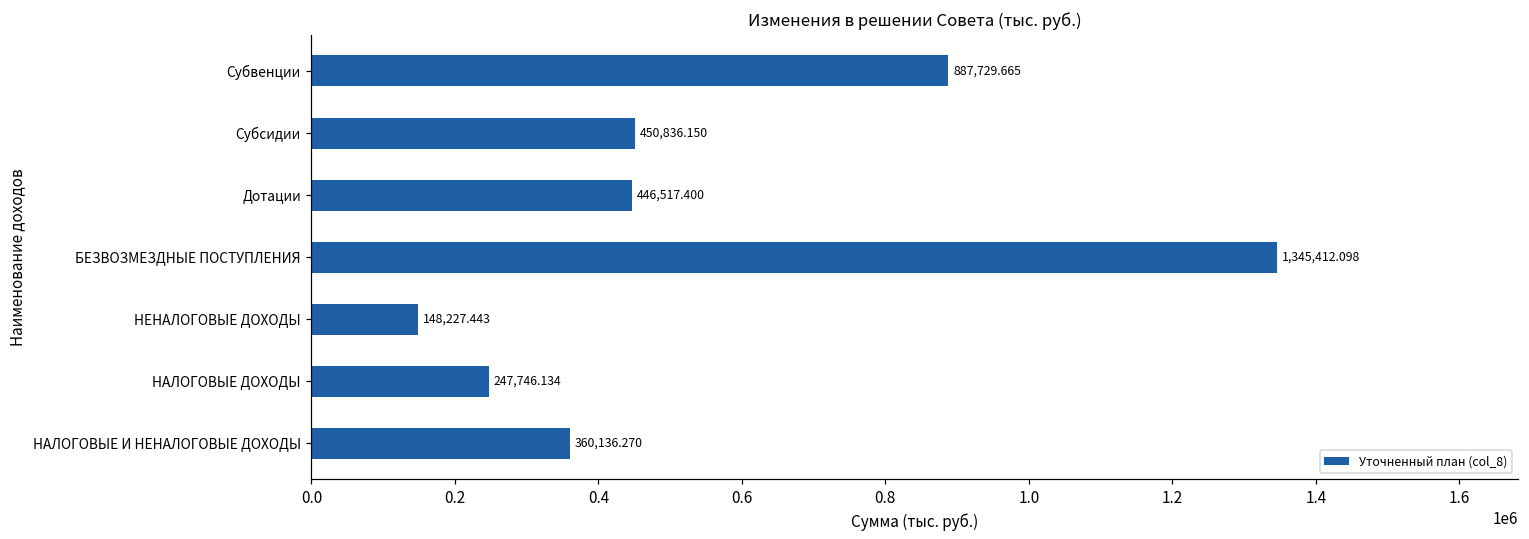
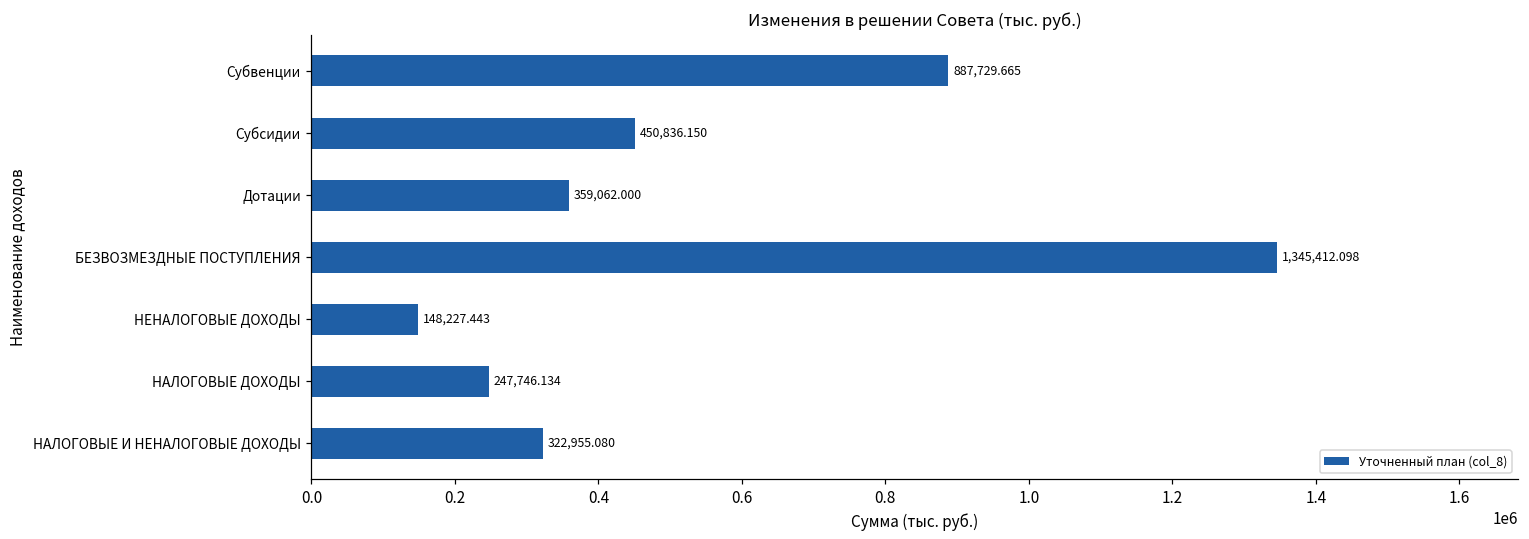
Дотации: 446,517.400 -> 359,062.000
НАЛОГОВЫЕ И НЕНАЛОГОВЫЕ ДОХОДЫ: 360,136.270 -> 322,955.080
